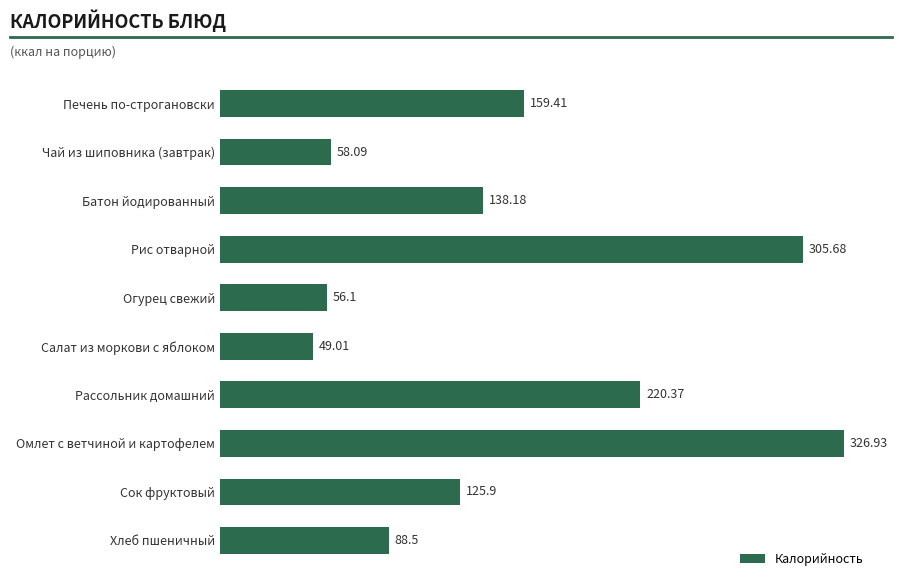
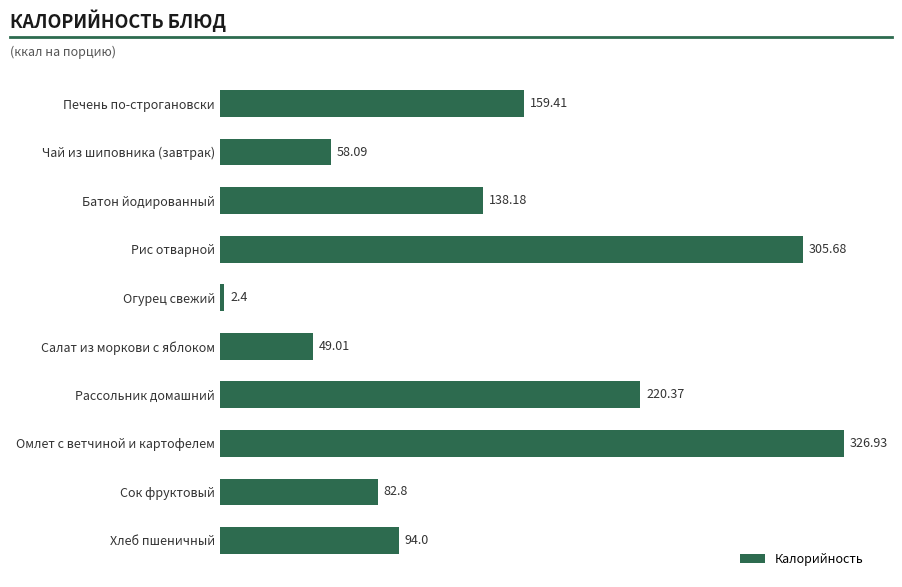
Огурец свежий: 56.1 -> 2.4
Сок фруктовый: 125.9 -> 82.8
Хлеб пшеничный: 88.5 -> 94.0
